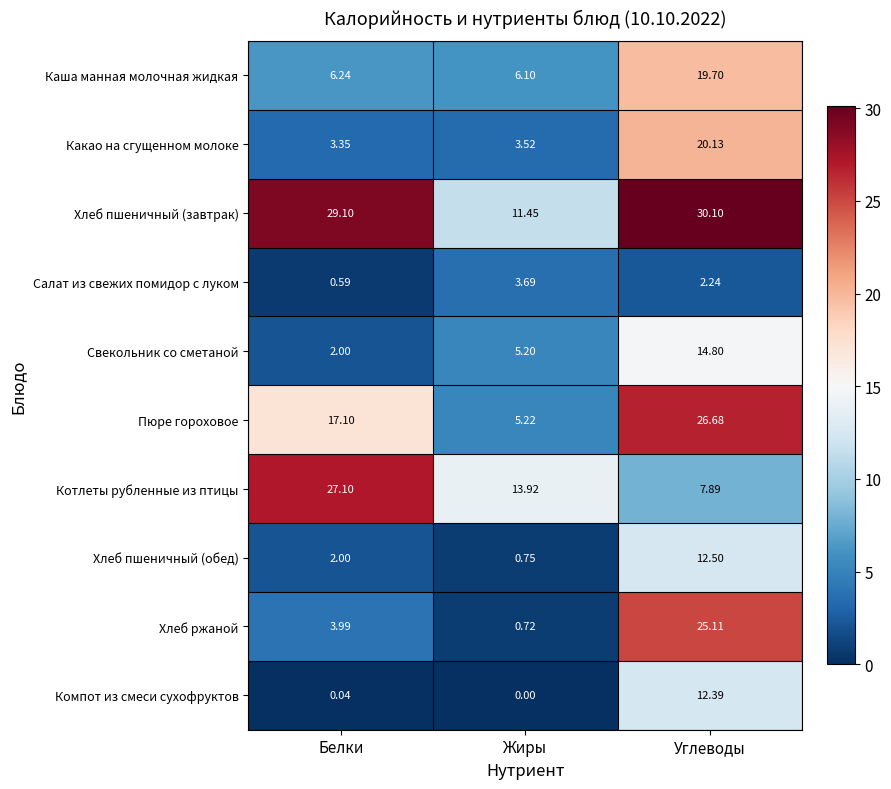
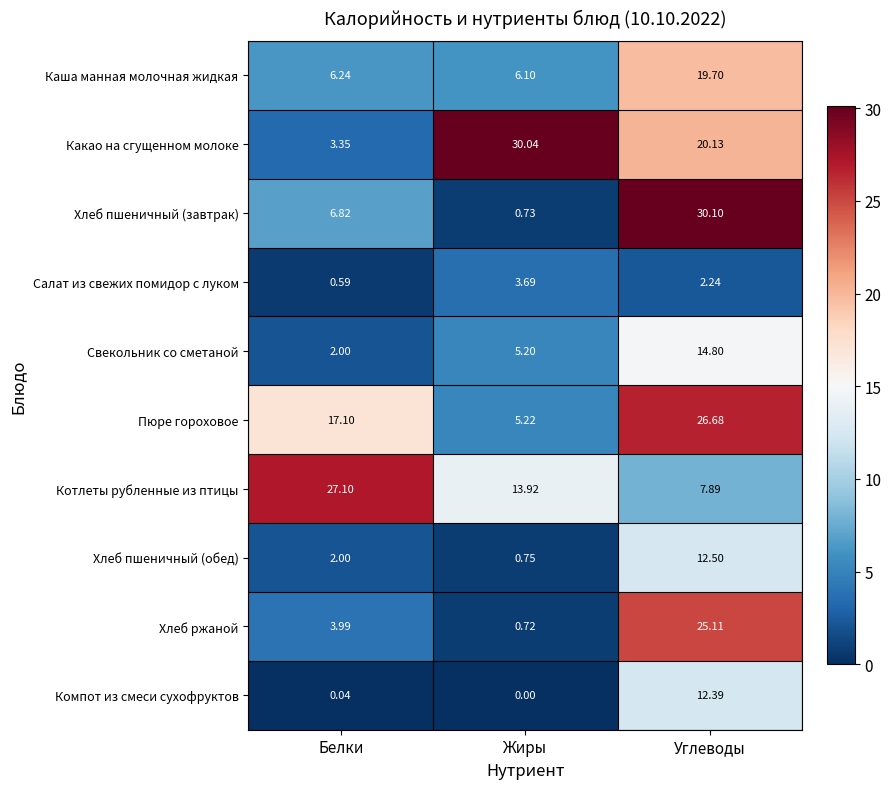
Какао на сгущенном молоке, Жиры: 3.52 -> 30.04
Хлеб пшеничный (завтрак), Белки: 29.10 -> 6.82
Хлеб пшеничный (завтрак), Жиры: 11.45 -> 0.73
